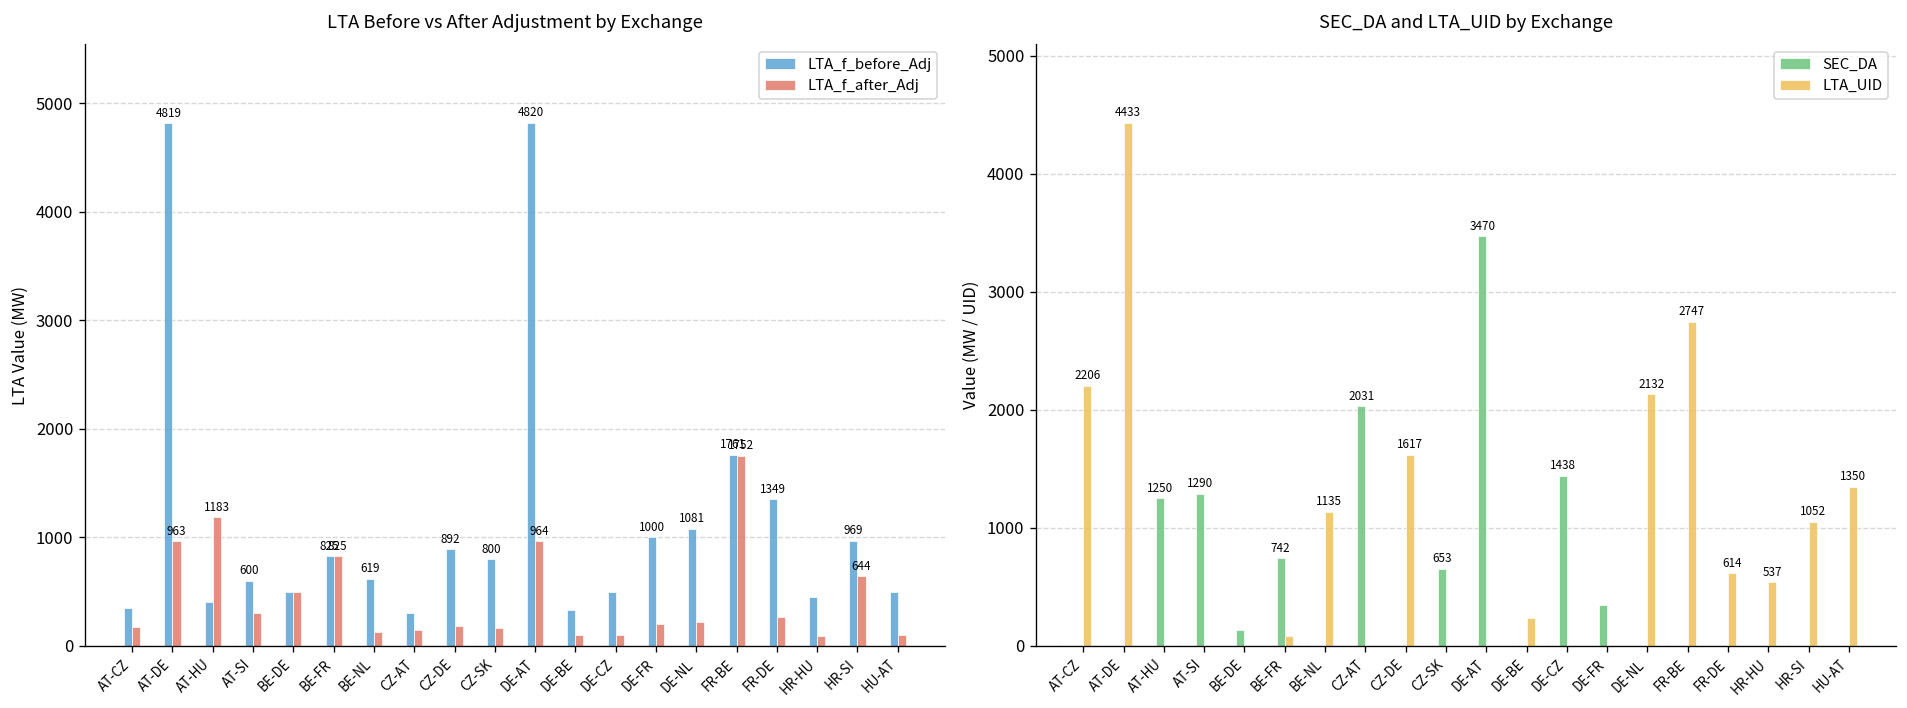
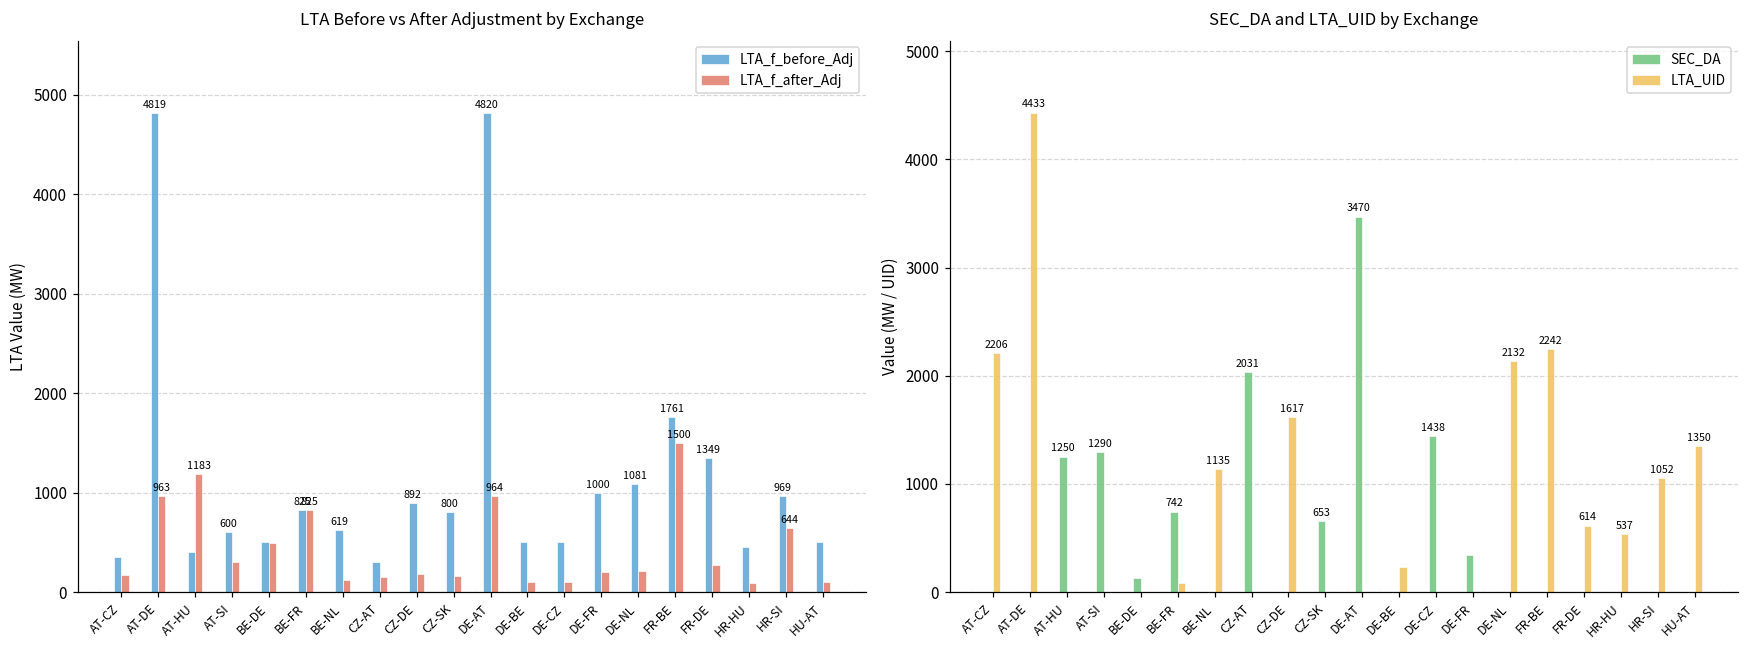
LTA Before vs After Adjustment by Exchange, LTA_f_before_Adj, DE-BE: 300 -> 500
LTA Before vs After Adjustment by Exchange, LTA_f_after_Adj, FR-BE: 1752 -> 1500
SEC_DA and LTA_UID by Exchange, LTA_UID, FR-BE: 2747 -> 2242
